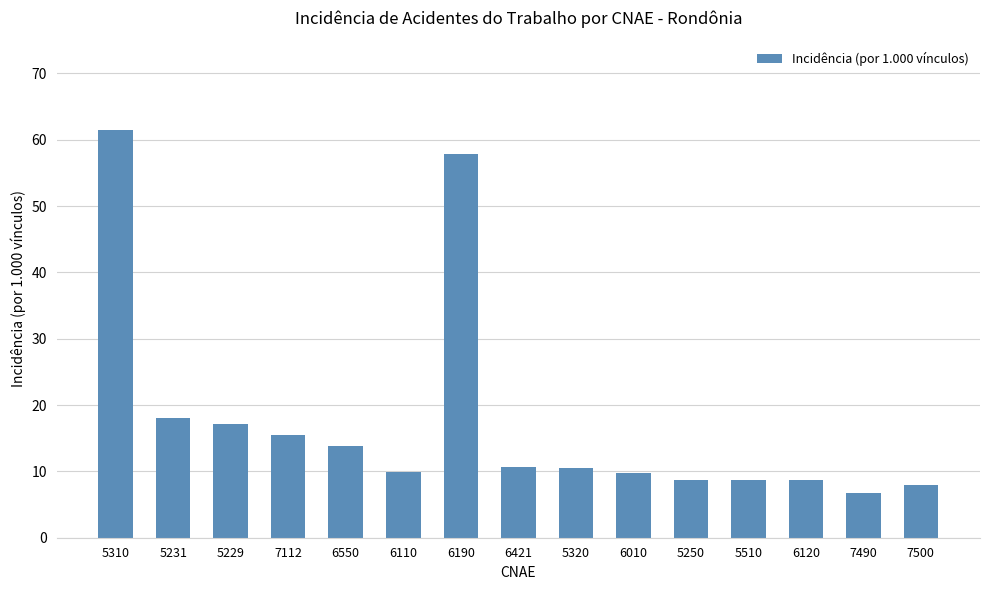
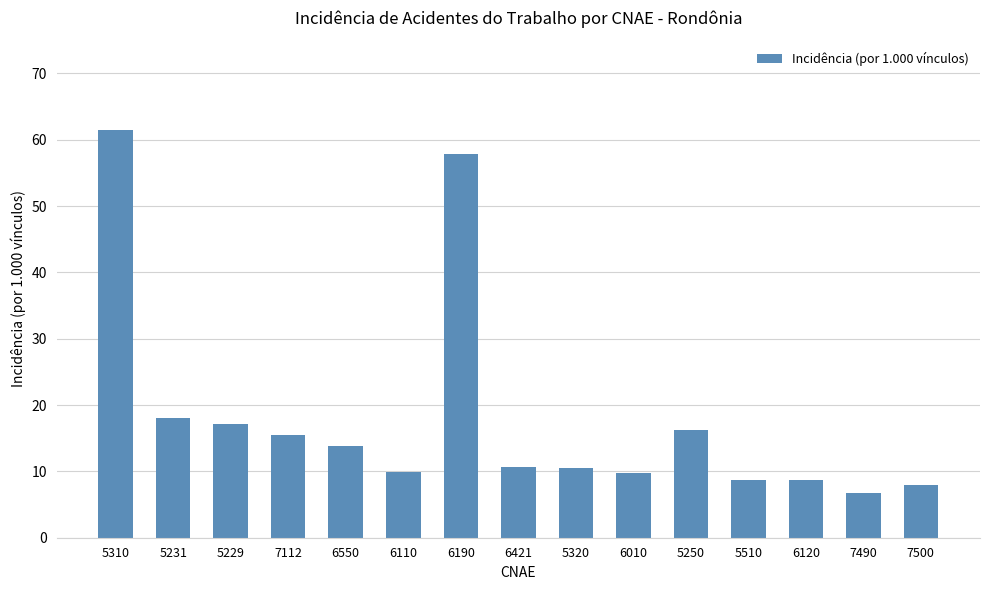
5250: 9 -> 16
